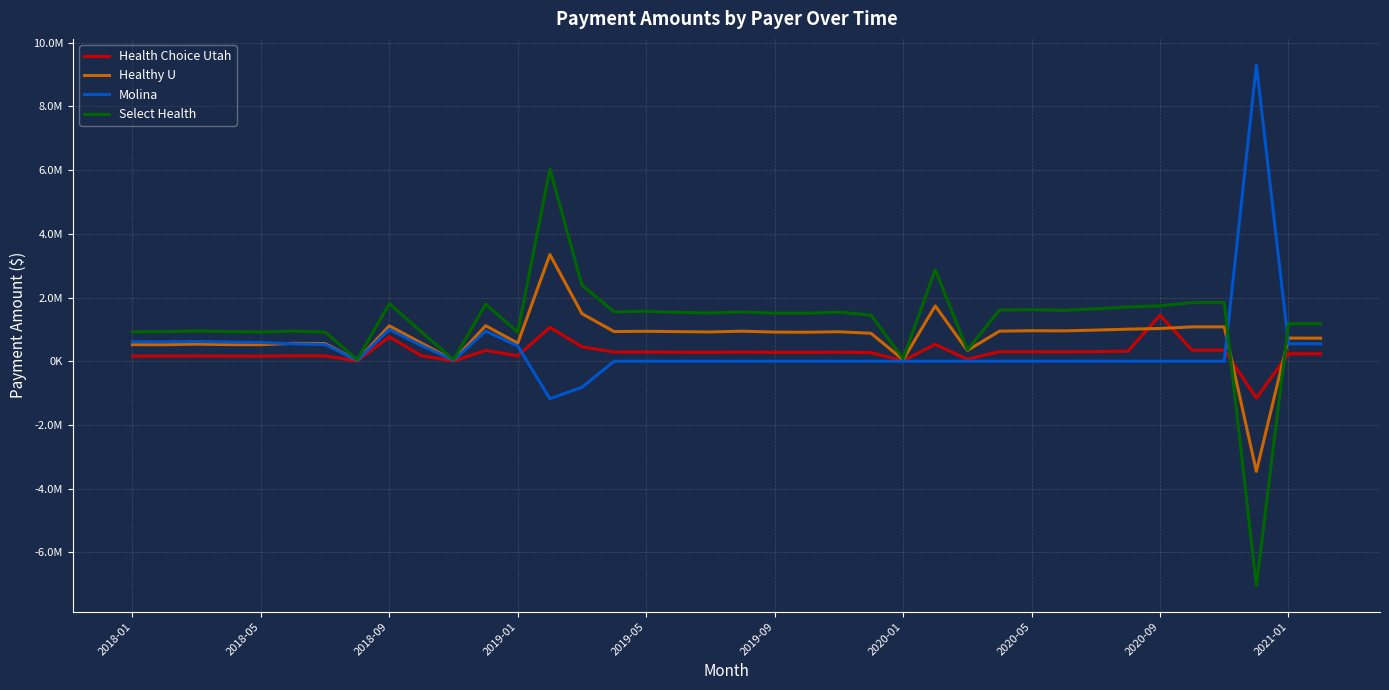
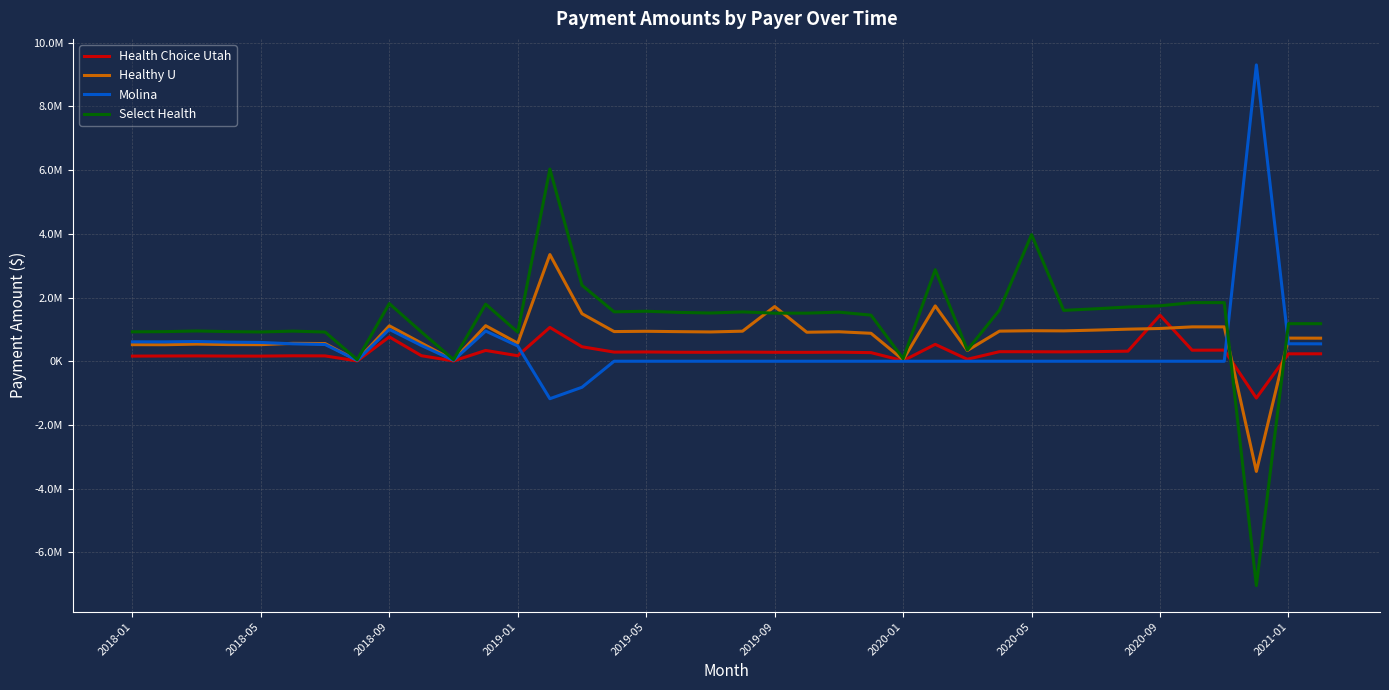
Healthy U, 2019-09: 900000 -> 1700000
Select Health, 2020-05: 1600000 -> 4000000
